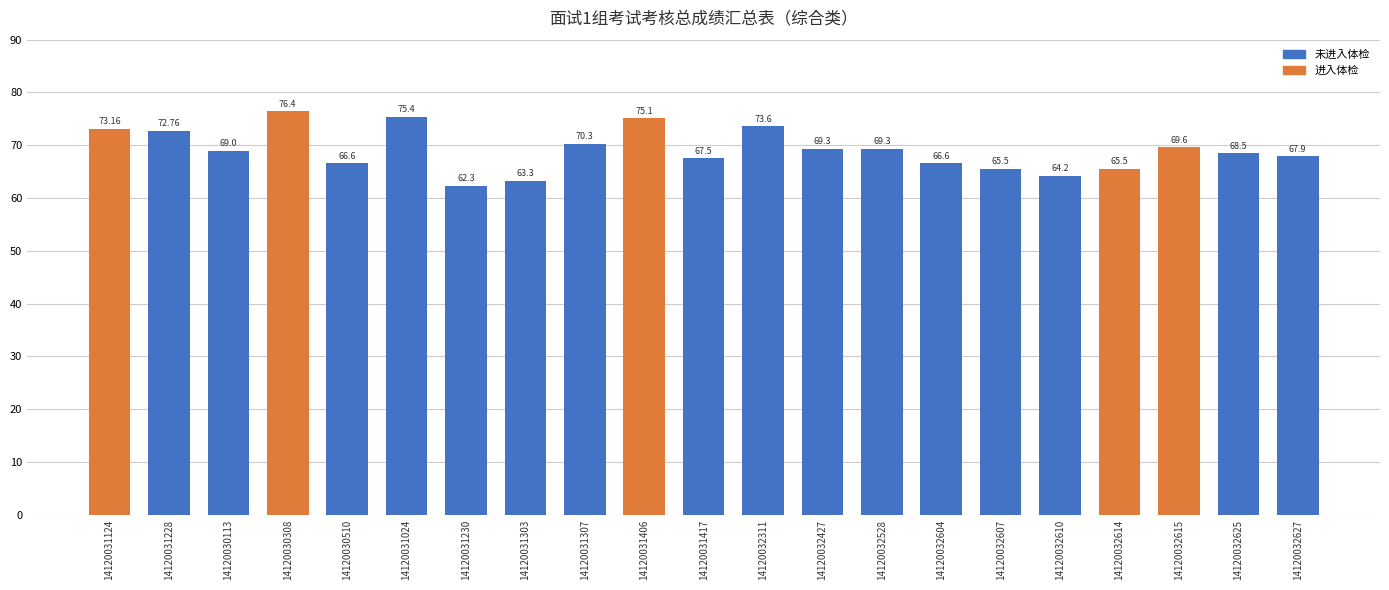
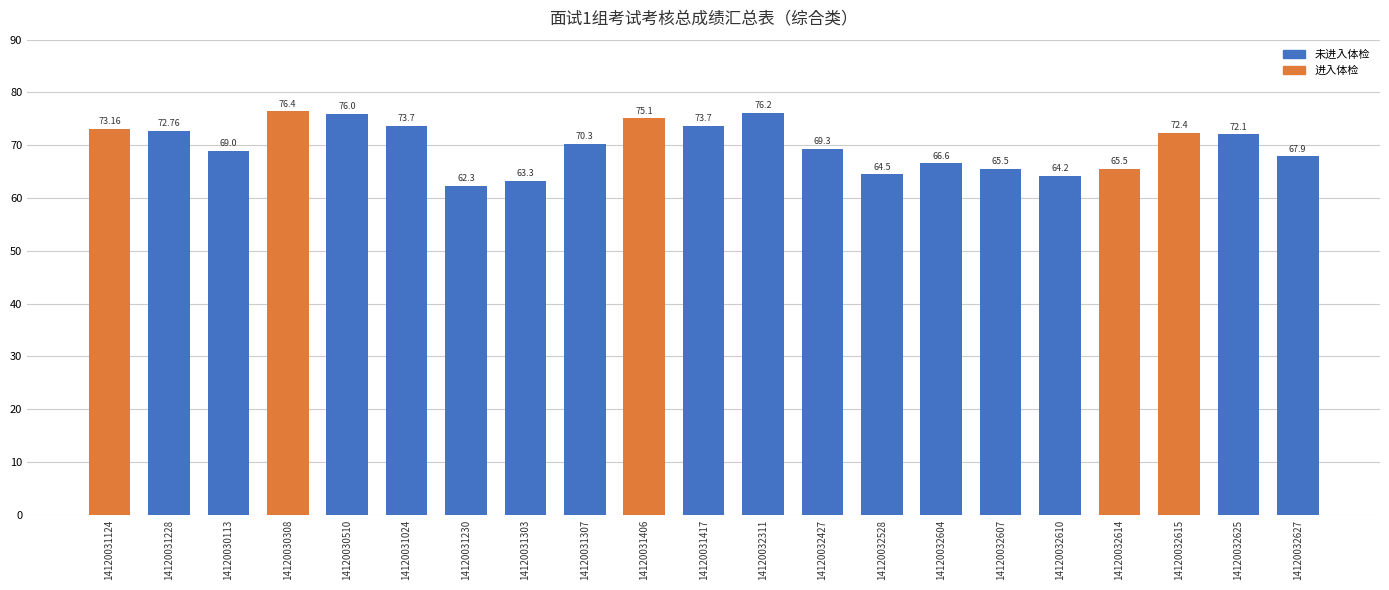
14120030510: 66.6 -> 76.0
14120031024: 75.4 -> 73.7
14120031417: 67.5 -> 73.7
14120032311: 73.6 -> 76.2
14120032528: 69.3 -> 64.5
14120032615: 69.6 -> 72.4
14120032625: 68.5 -> 72.1
